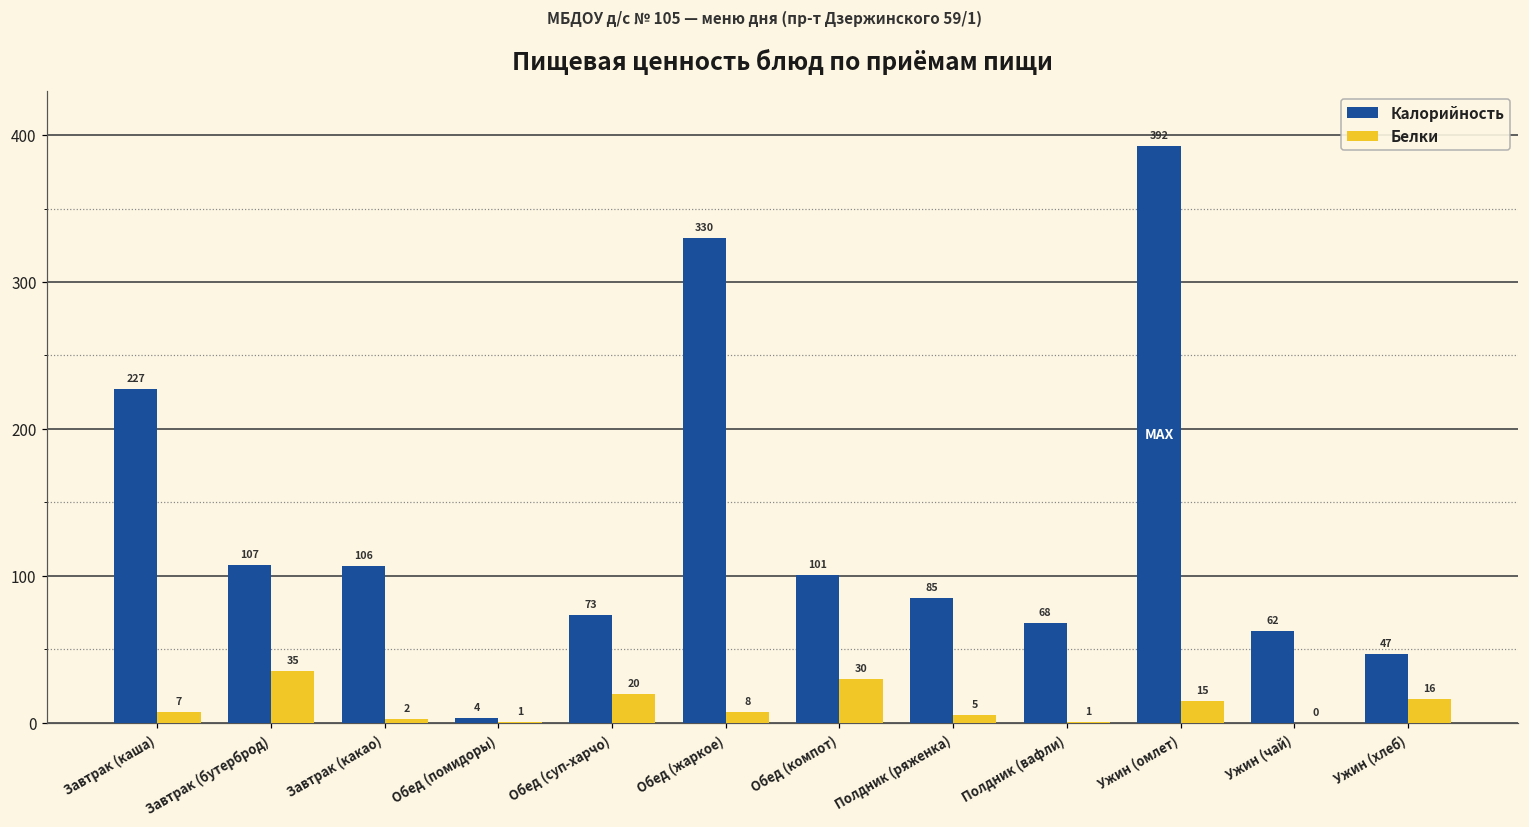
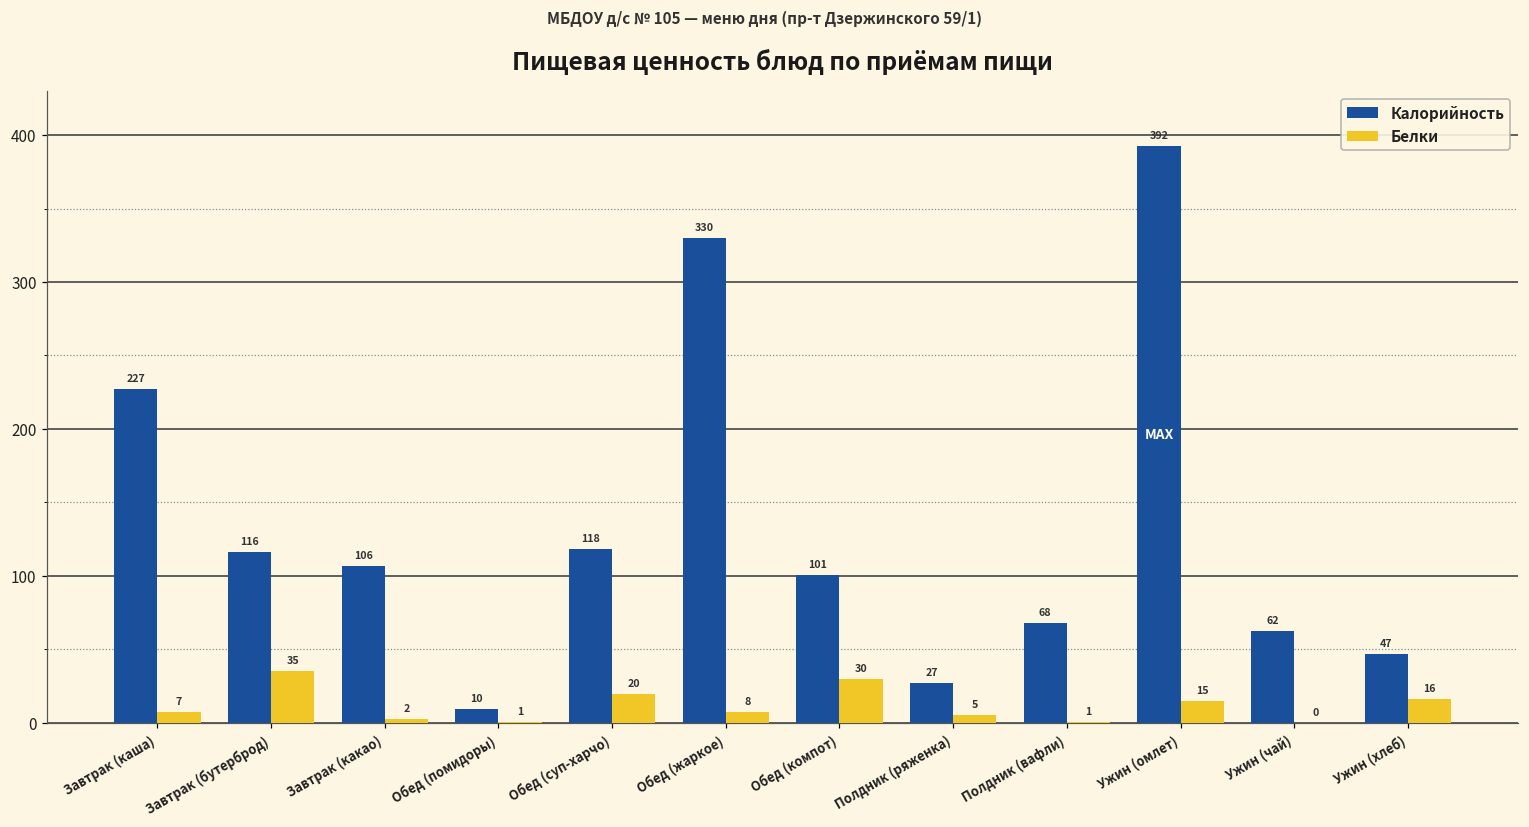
Калорийность, Завтрак (бутерброд): 107 -> 116
Калорийность, Обед (помидоры): 4 -> 10
Калорийность, Обед (суп-харчо): 73 -> 118
Калорийность, Полдник (ряженка): 85 -> 27
